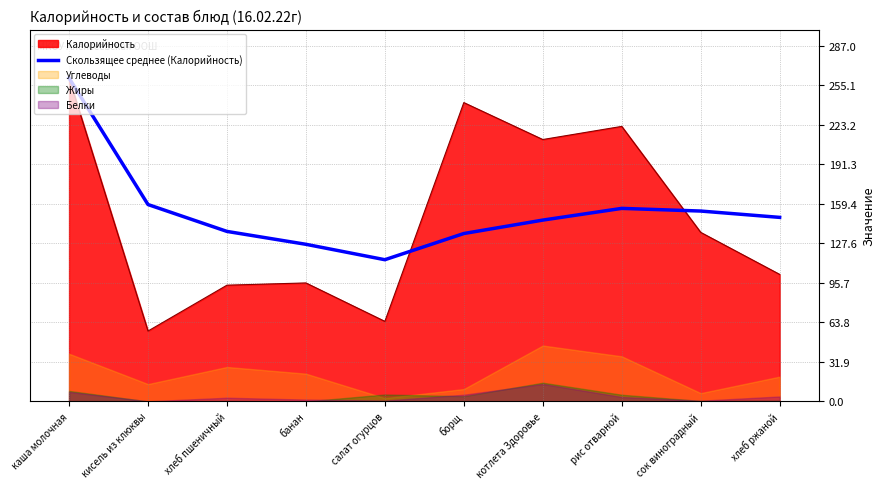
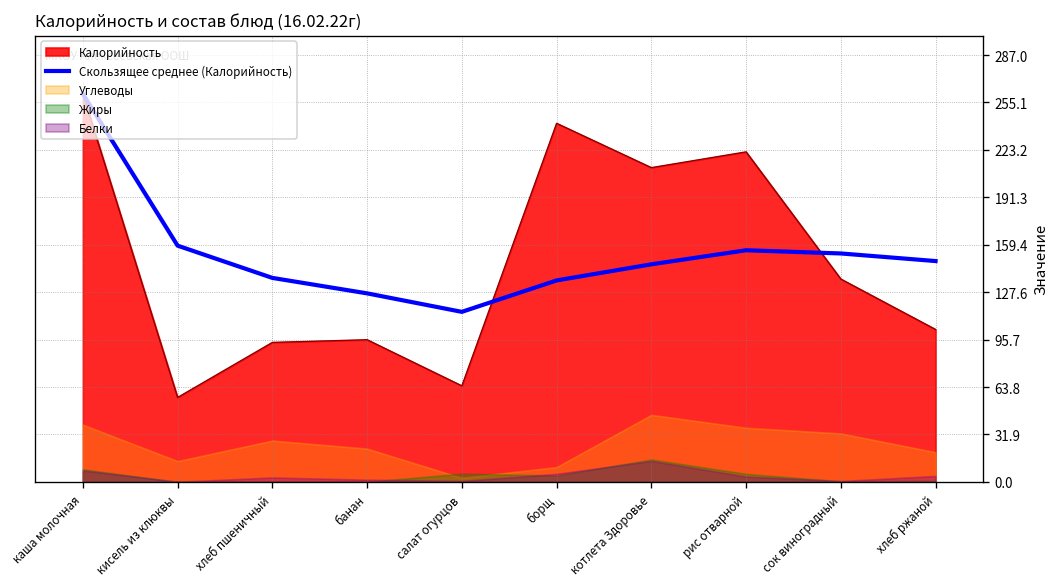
Углеводы, сок виноградный: 7 -> 33
